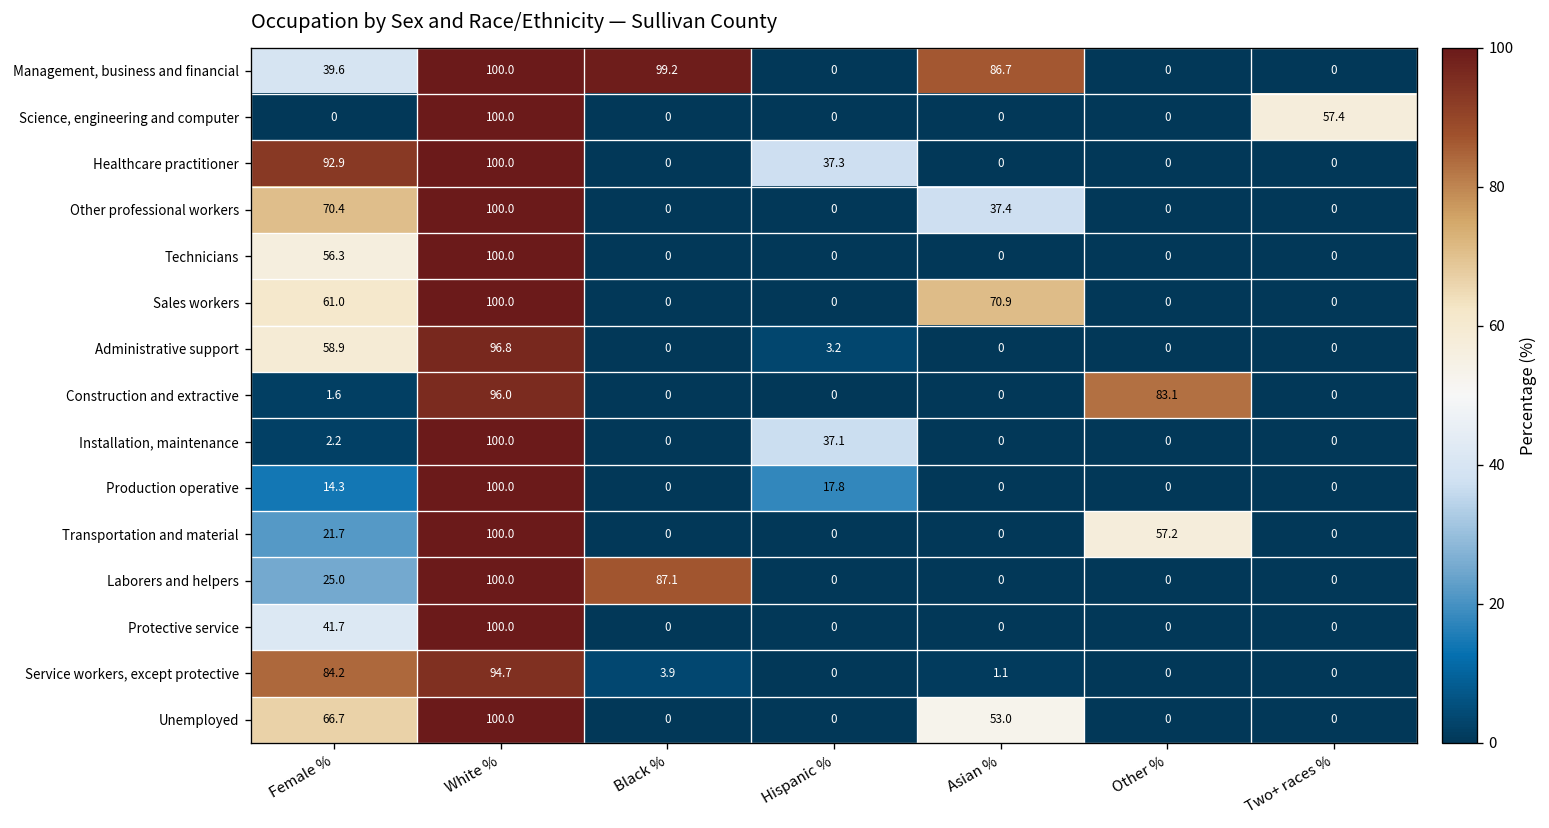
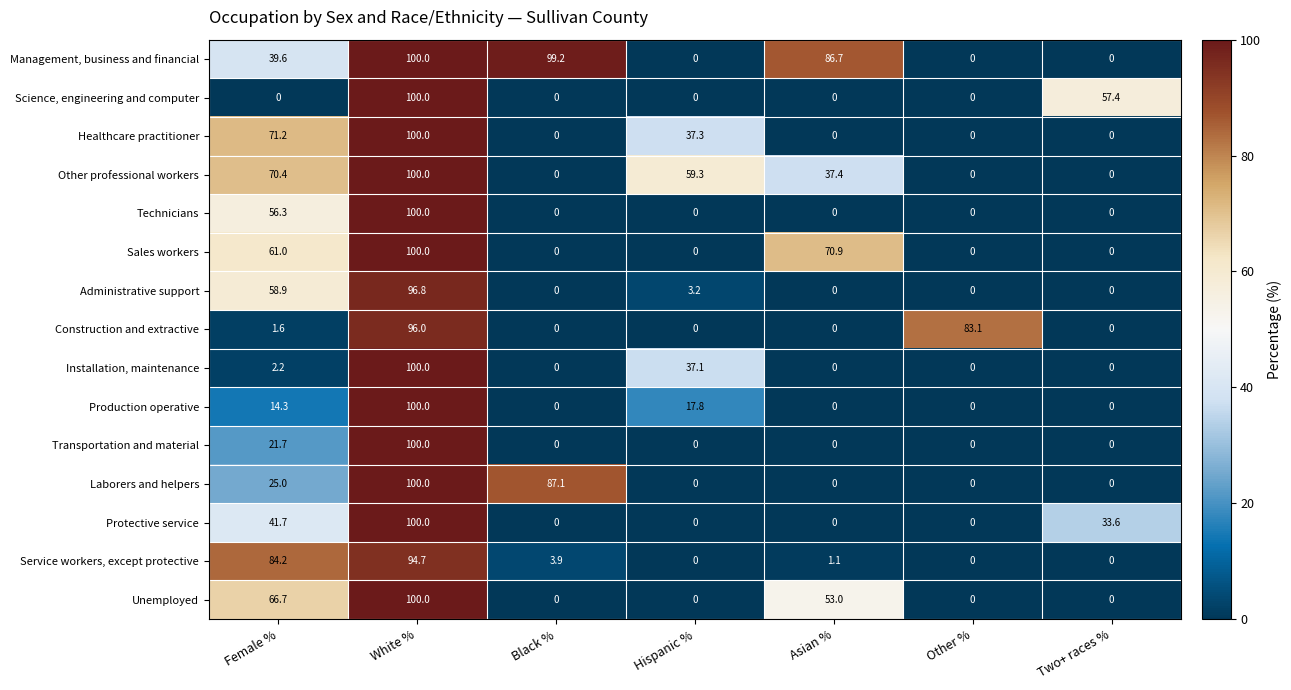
Healthcare practitioner, Female %: 92.9 -> 71.2
Other professional workers, Hispanic %: 0 -> 59.3
Transportation and material, Other %: 57.2 -> 0
Protective service, Two+ races %: 0 -> 33.6
